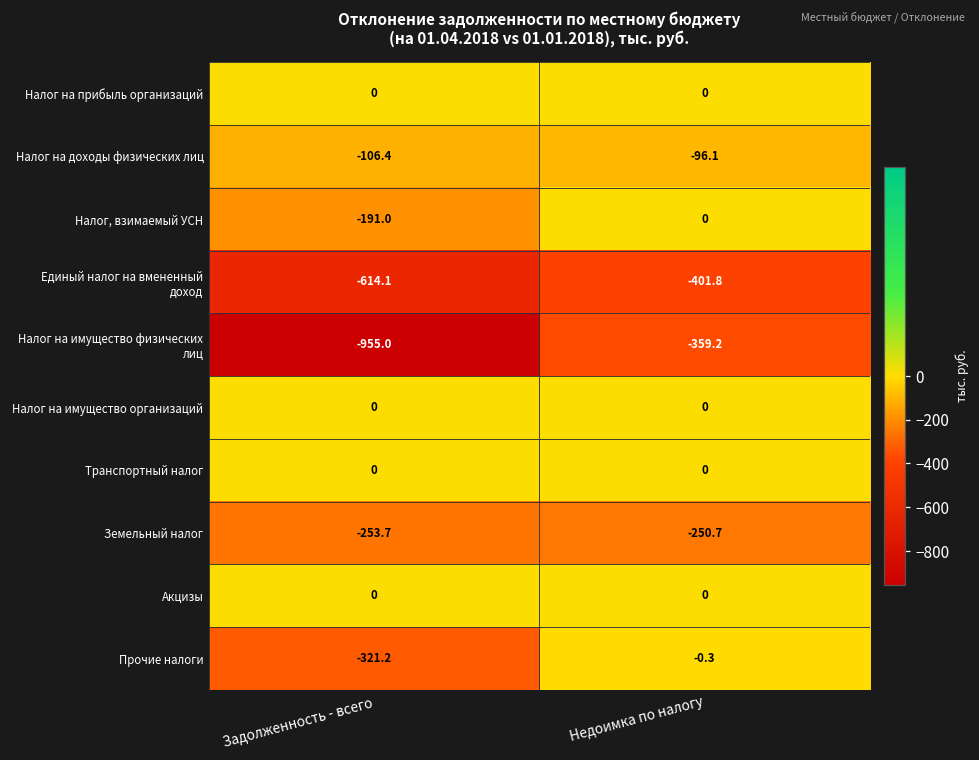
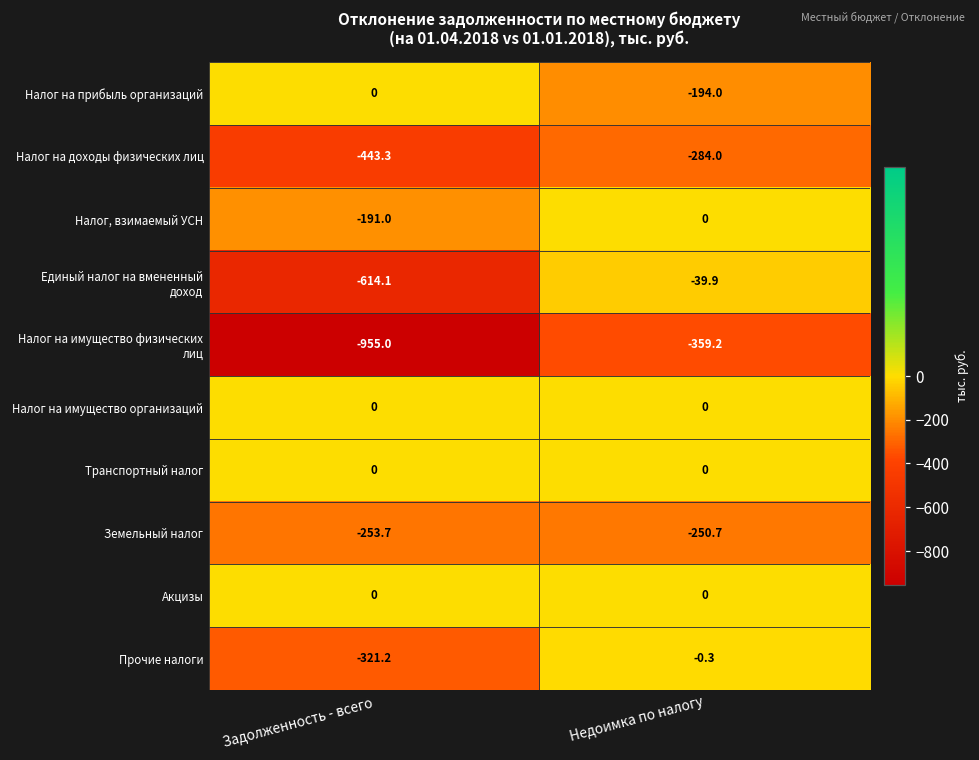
Налог на прибыль организаций, Недоимка по налогу: 0 -> -194.0
Налог на доходы физических лиц, Задолженность - всего: -106.4 -> -443.3
Налог на доходы физических лиц, Недоимка по налогу: -96.1 -> -284.0
Единый налог на вмененный доход, Недоимка по налогу: -401.8 -> -39.9
